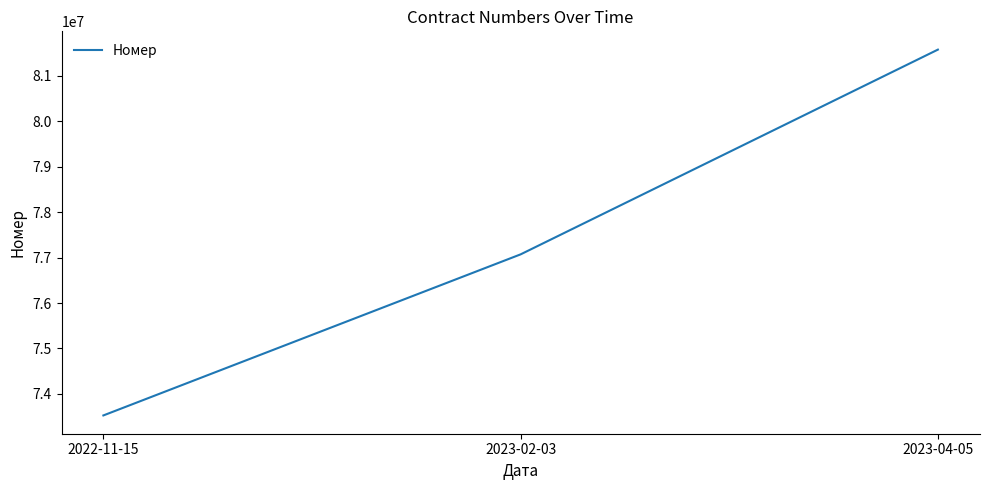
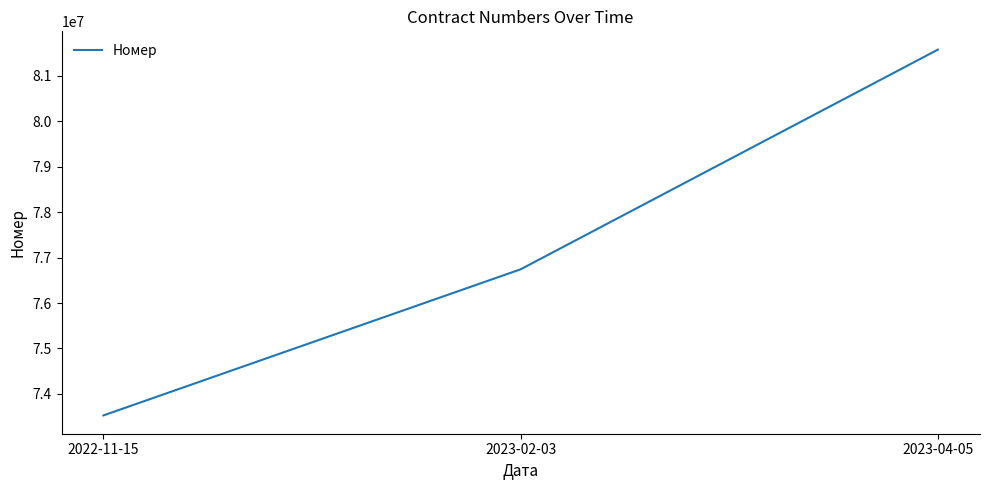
2023-02-03: 77100000 -> 76700000
